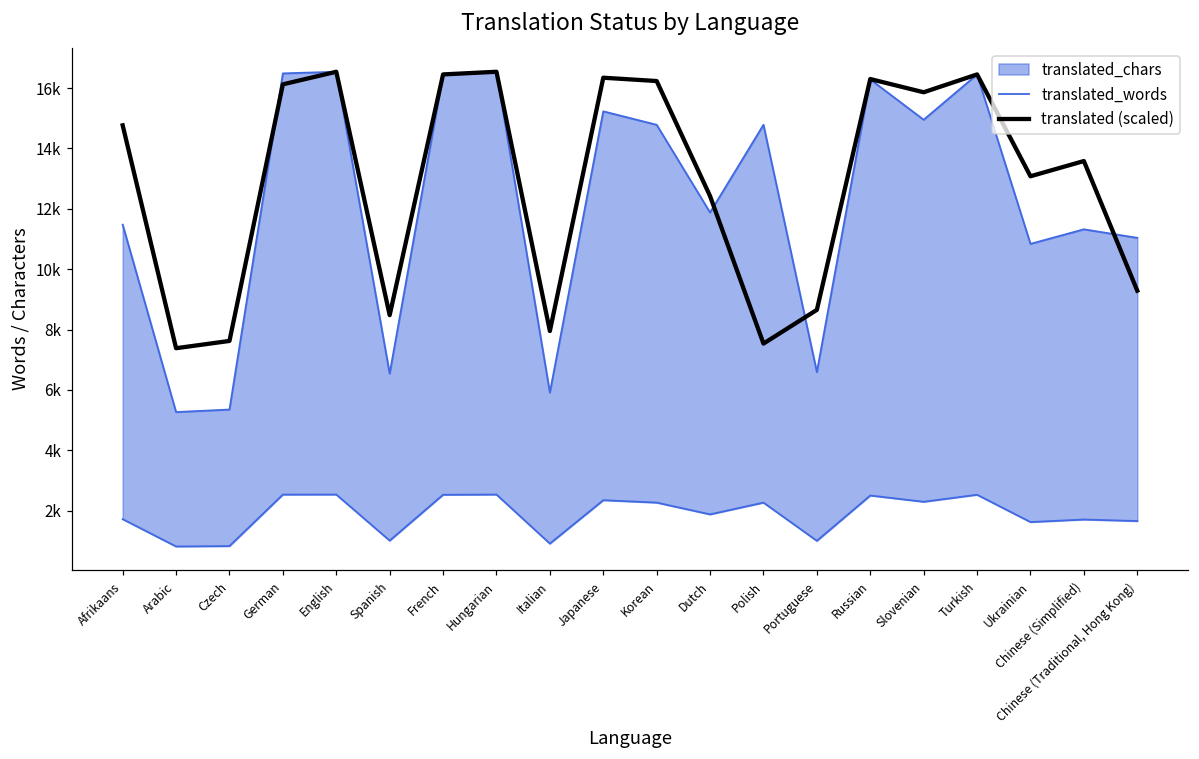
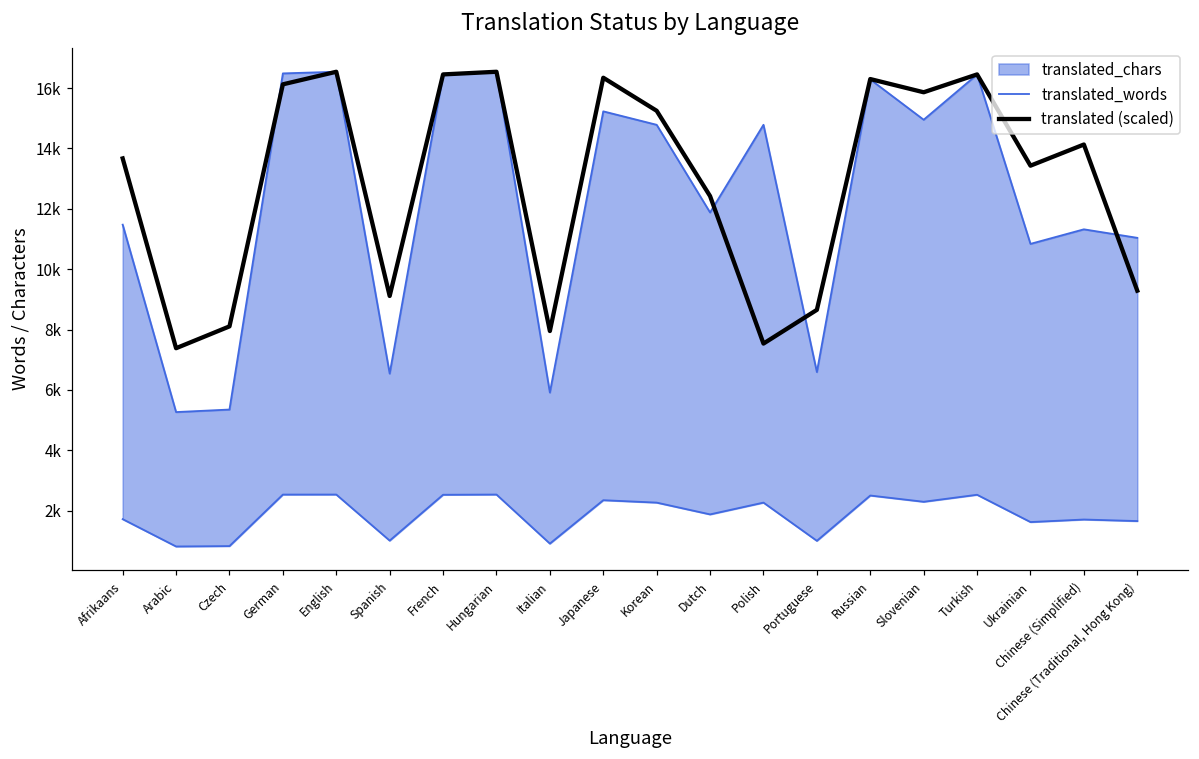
translated (scaled), Afrikaans: 14800 -> 13700
translated (scaled), Czech: 7600 -> 8100
translated (scaled), Spanish: 8500 -> 9100
translated (scaled), Korean: 16200 -> 15200
translated (scaled), Ukrainian: 13100 -> 13400
translated (scaled), Chinese (Simplified): 13600 -> 14100
